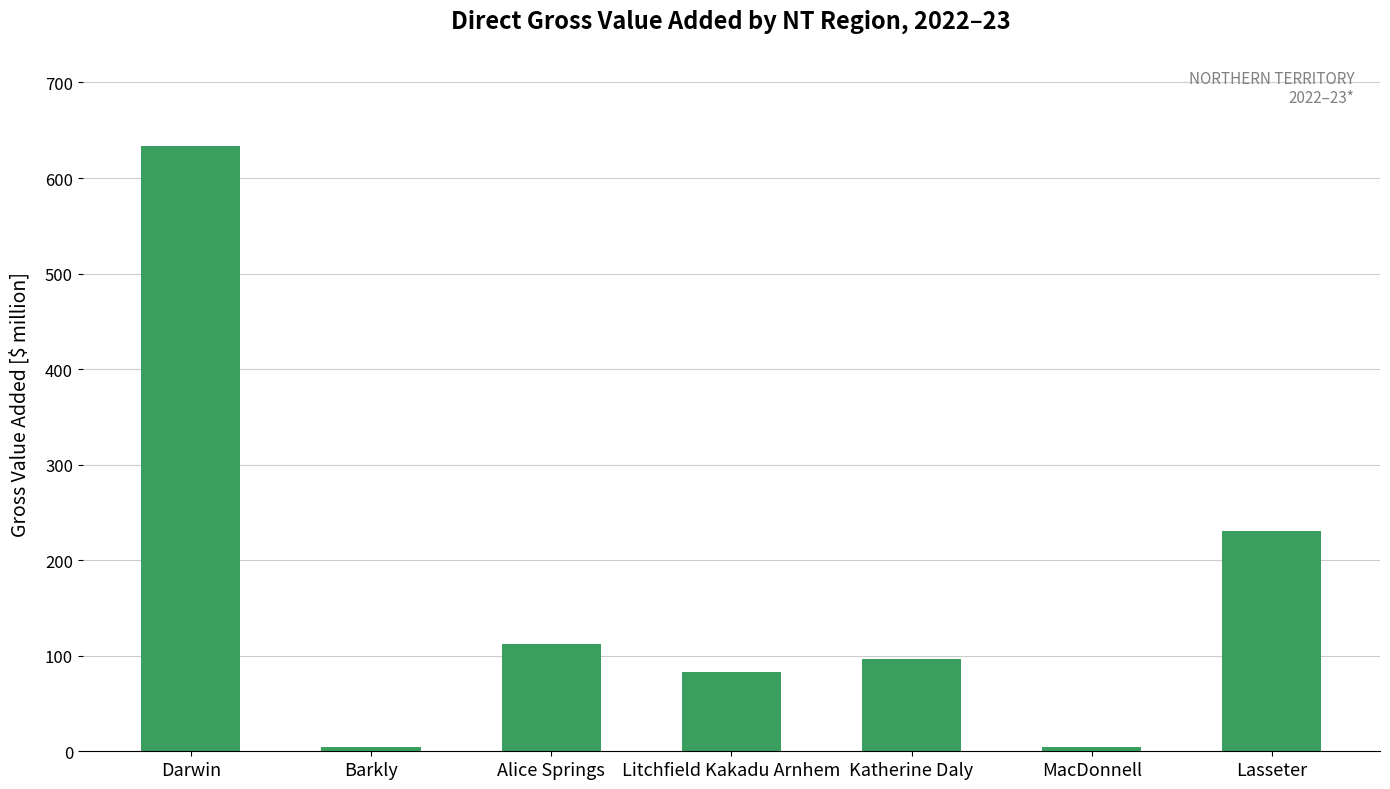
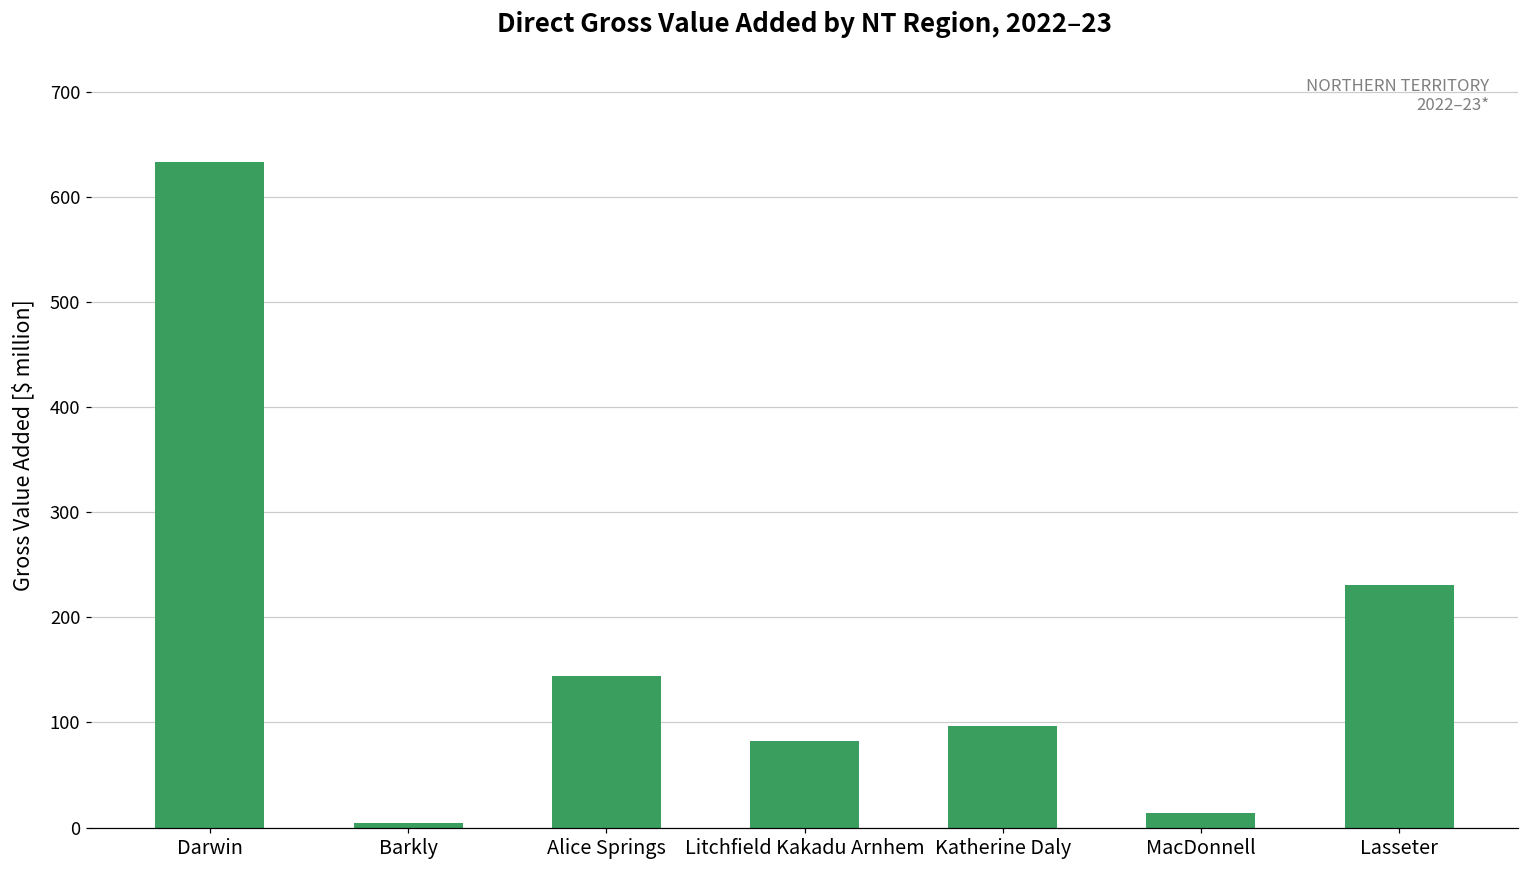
Alice Springs: 110 -> 140
MacDonnell: 0 -> 10
